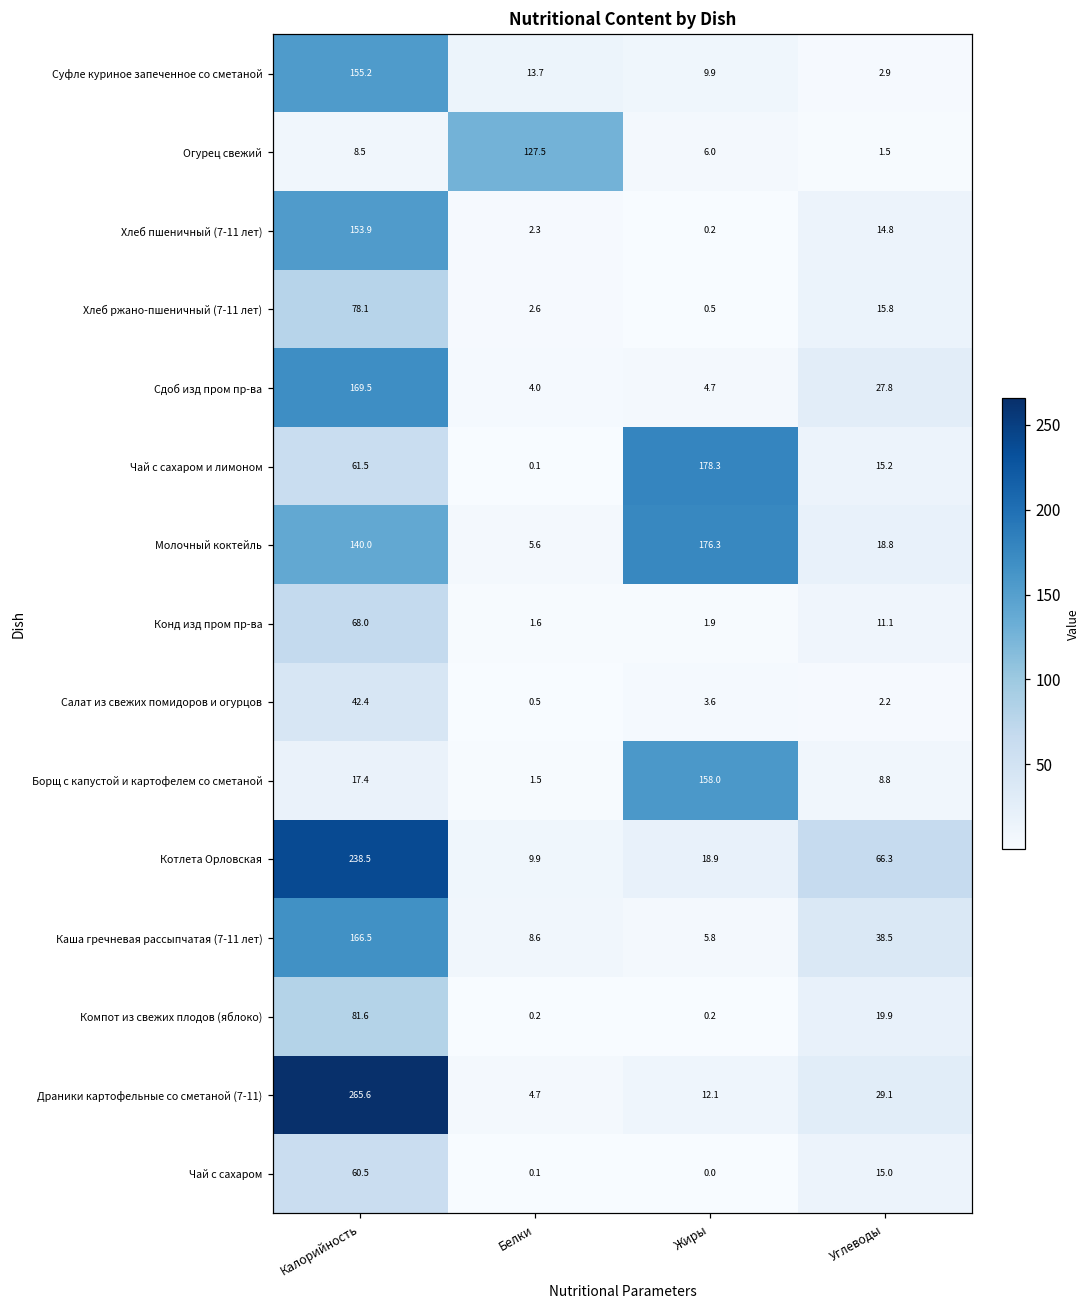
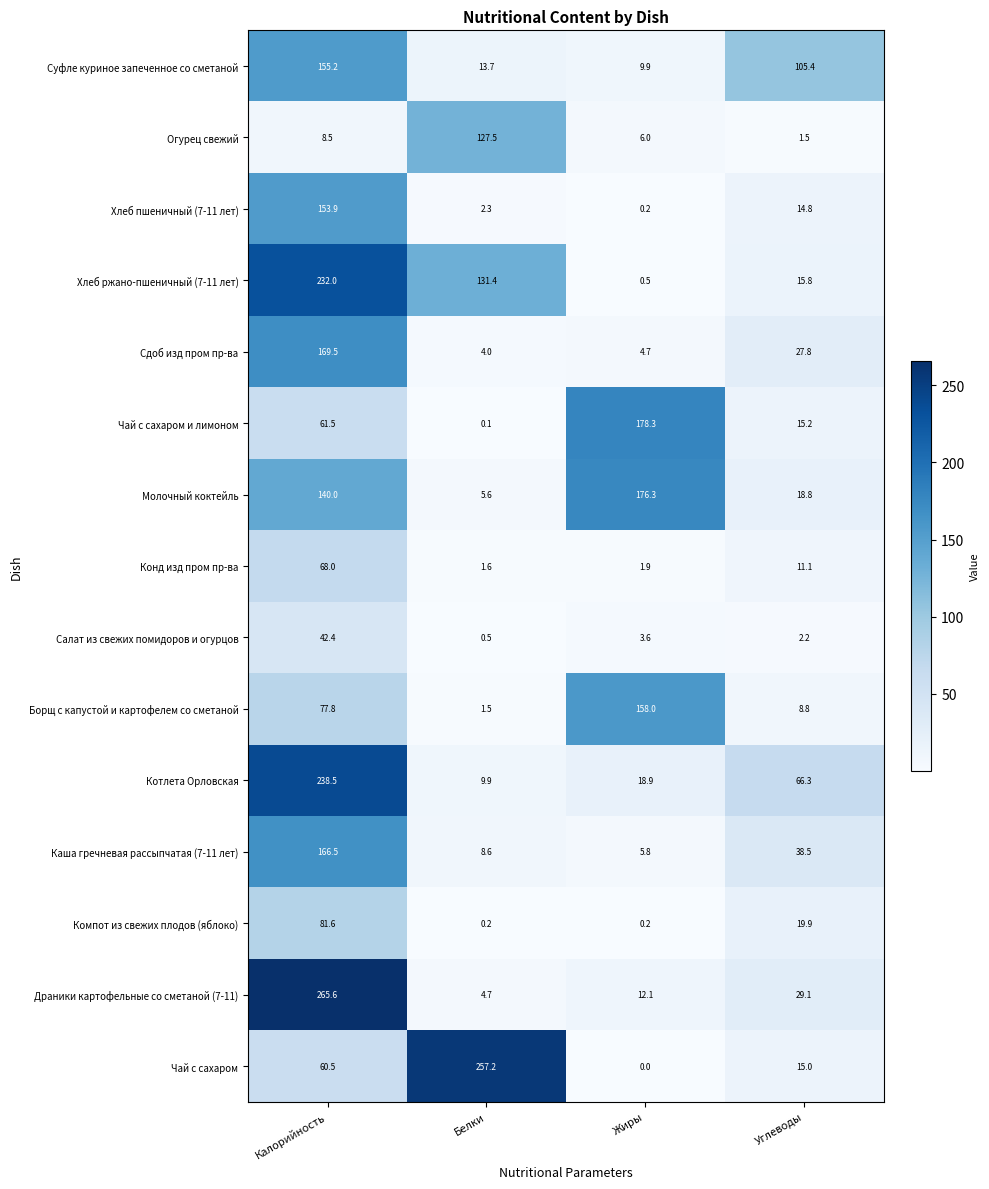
Суфле куриное запеченное со сметаной, Углеводы: 2.9 -> 105.4
Хлеб ржано-пшеничный (7-11 лет), Калорийность: 78.1 -> 232.0
Хлеб ржано-пшеничный (7-11 лет), Белки: 2.6 -> 131.4
Борщ с капустой и картофелем со сметаной, Калорийность: 17.4 -> 77.8
Чай с сахаром, Белки: 0.1 -> 257.2
